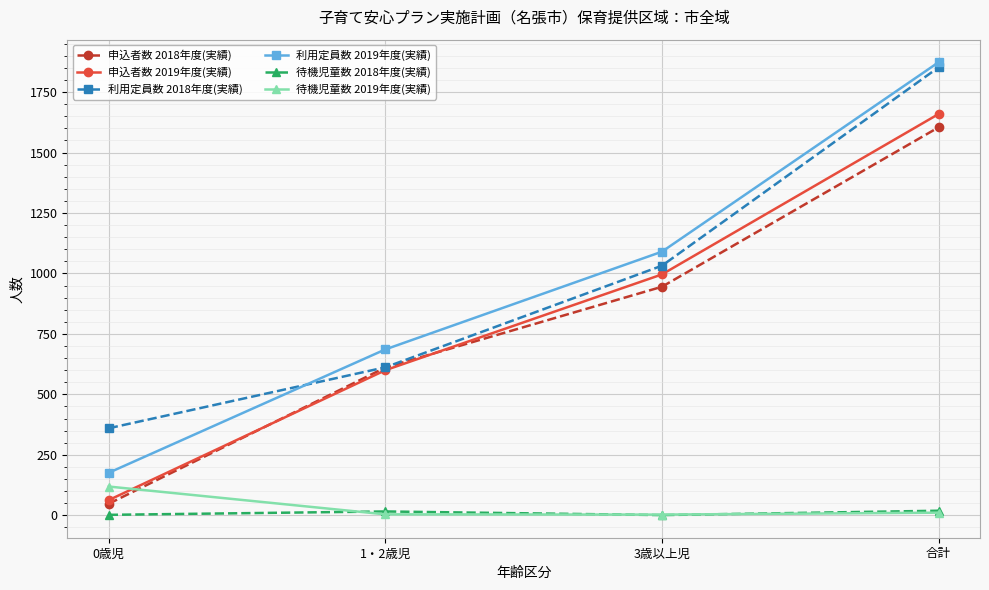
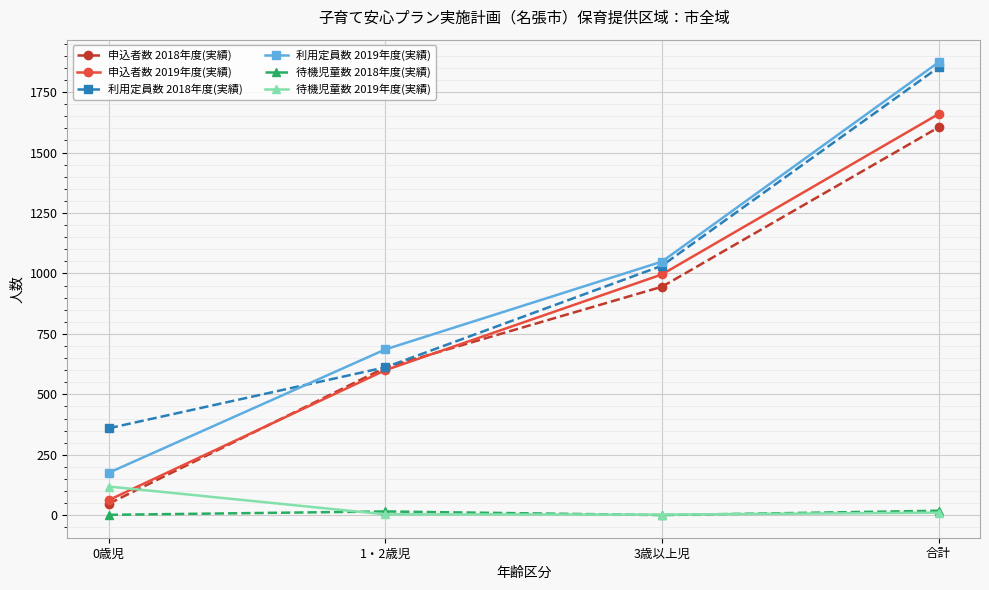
利用定員数 2019年度(実績), 3歳以上児: 1090 -> 1050
